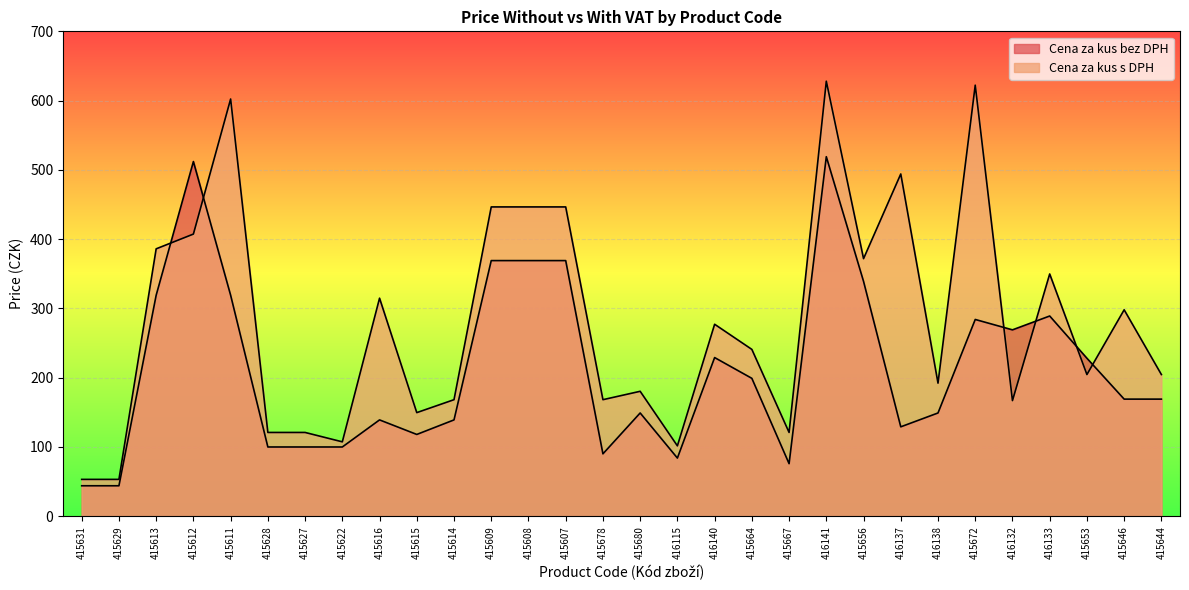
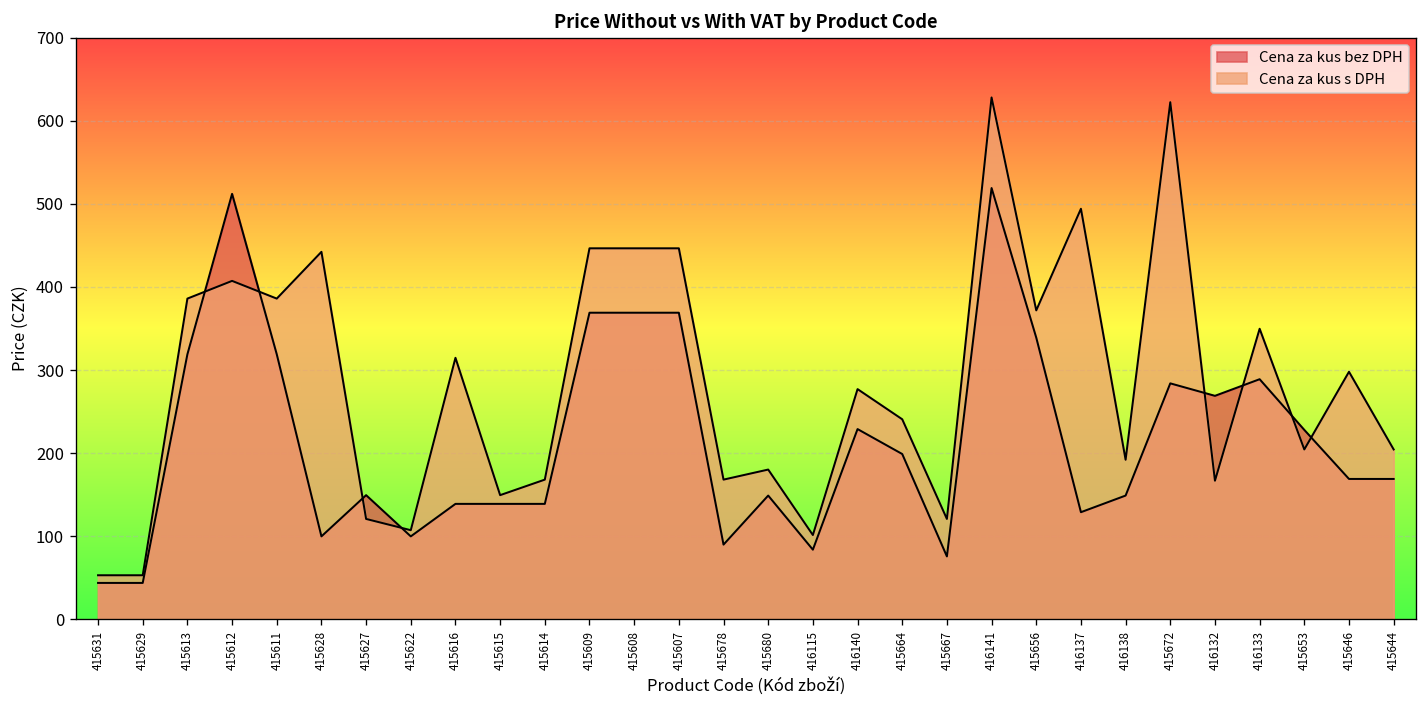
Cena za kus s DPH, 415611: 600 -> 390
Cena za kus s DPH, 415628: 120 -> 440
Cena za kus bez DPH, 415627: 100 -> 150
Cena za kus bez DPH, 415615: 120 -> 140
